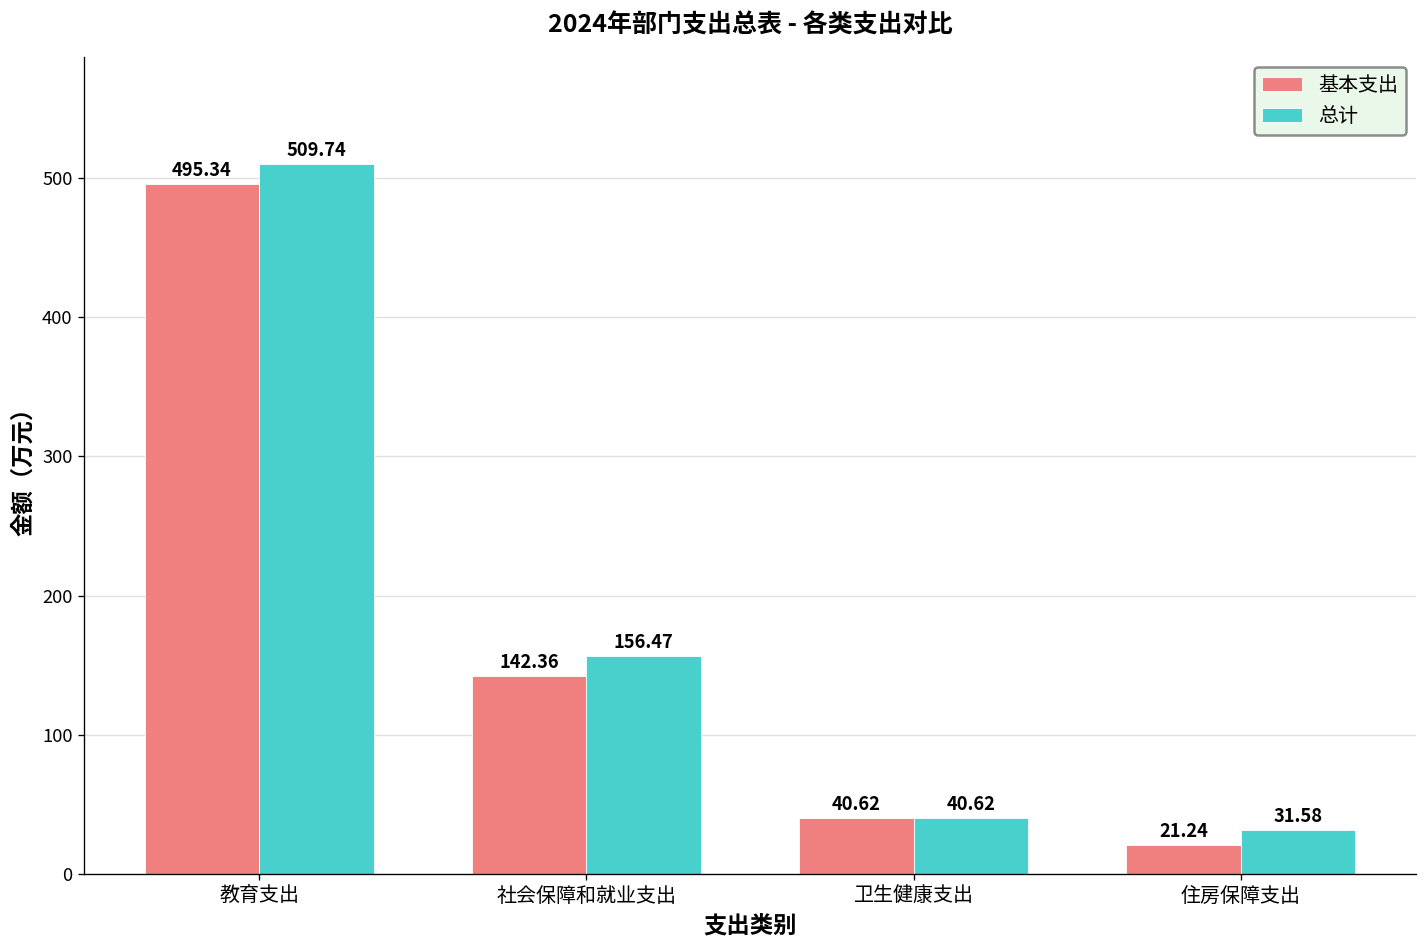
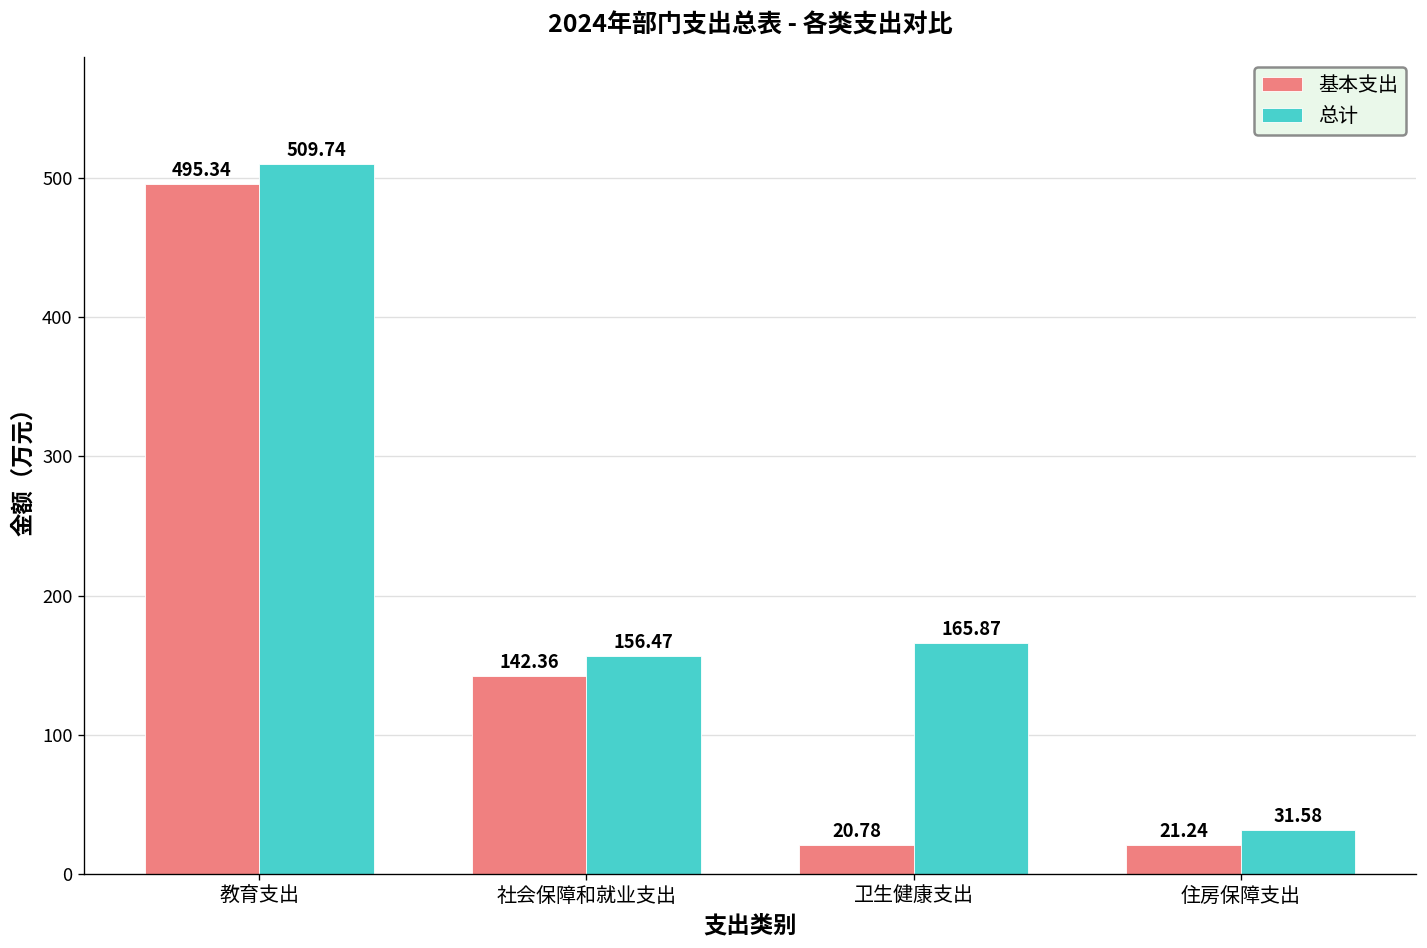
基本支出, 卫生健康支出: 40.62 -> 20.78
总计, 卫生健康支出: 40.62 -> 165.87
